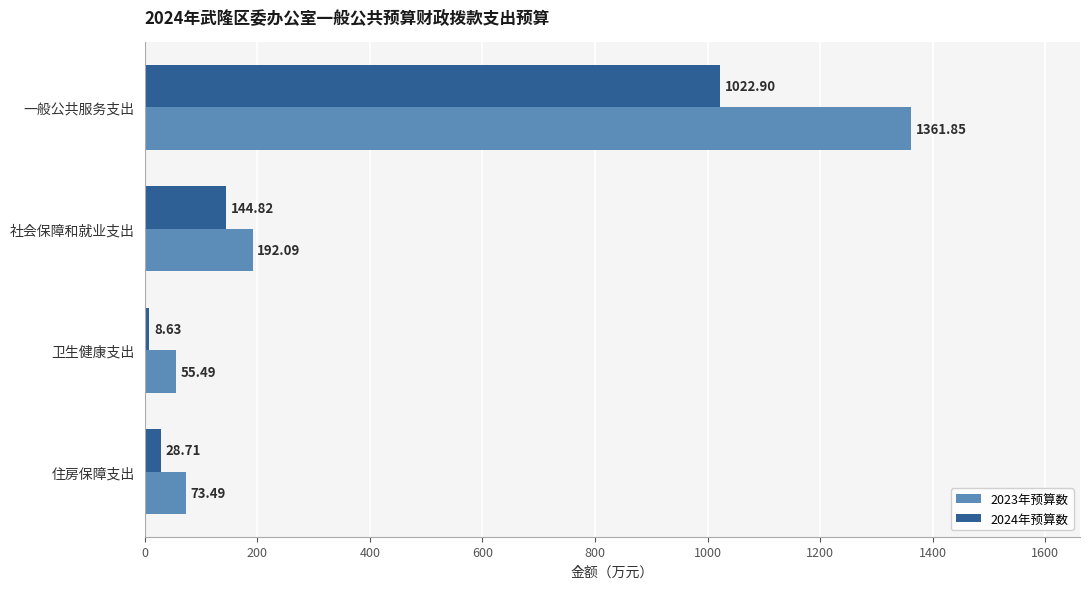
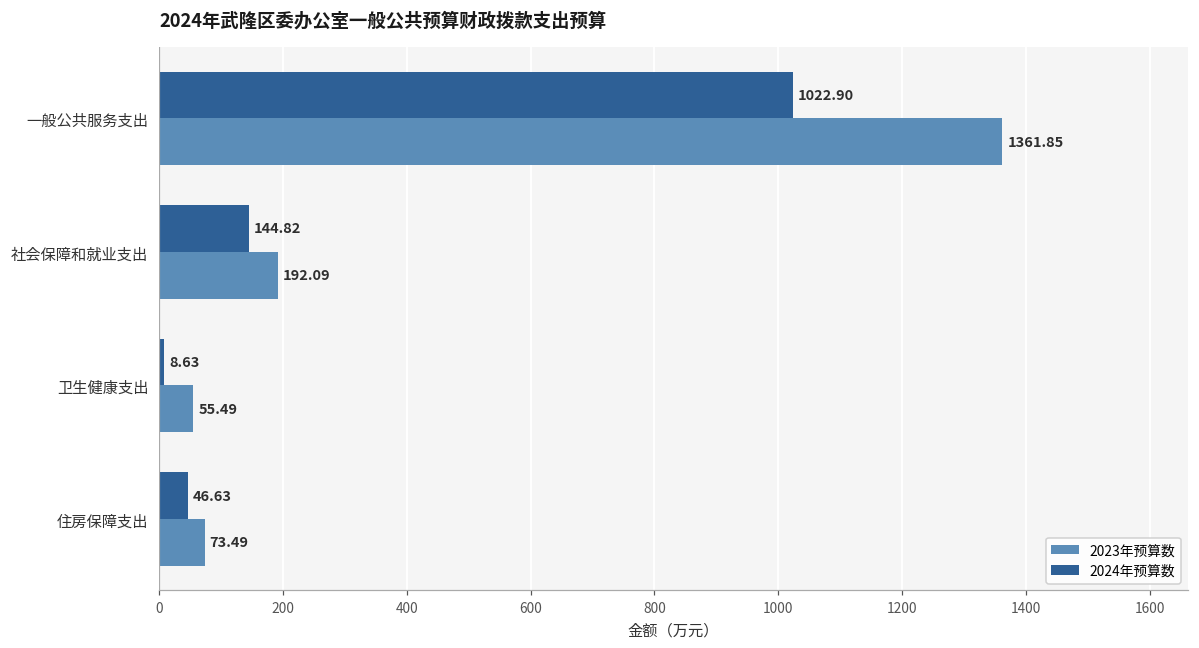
2024年预算数, 住房保障支出: 28.71 -> 46.63
